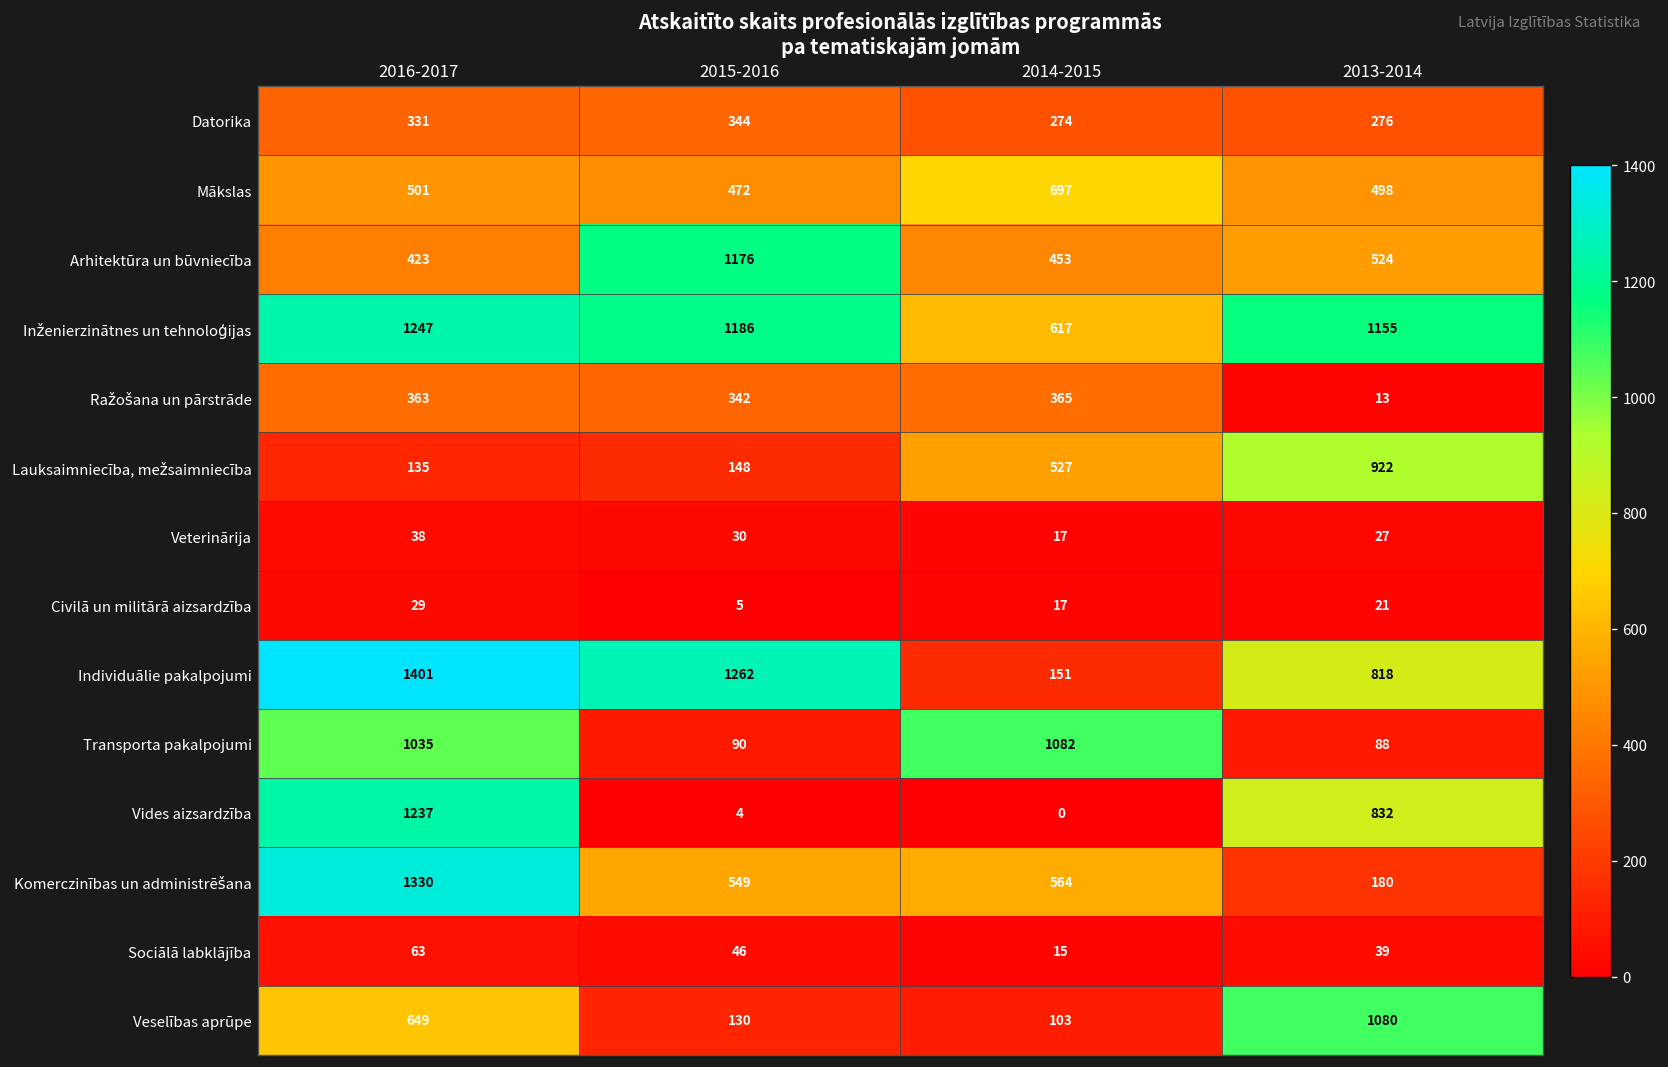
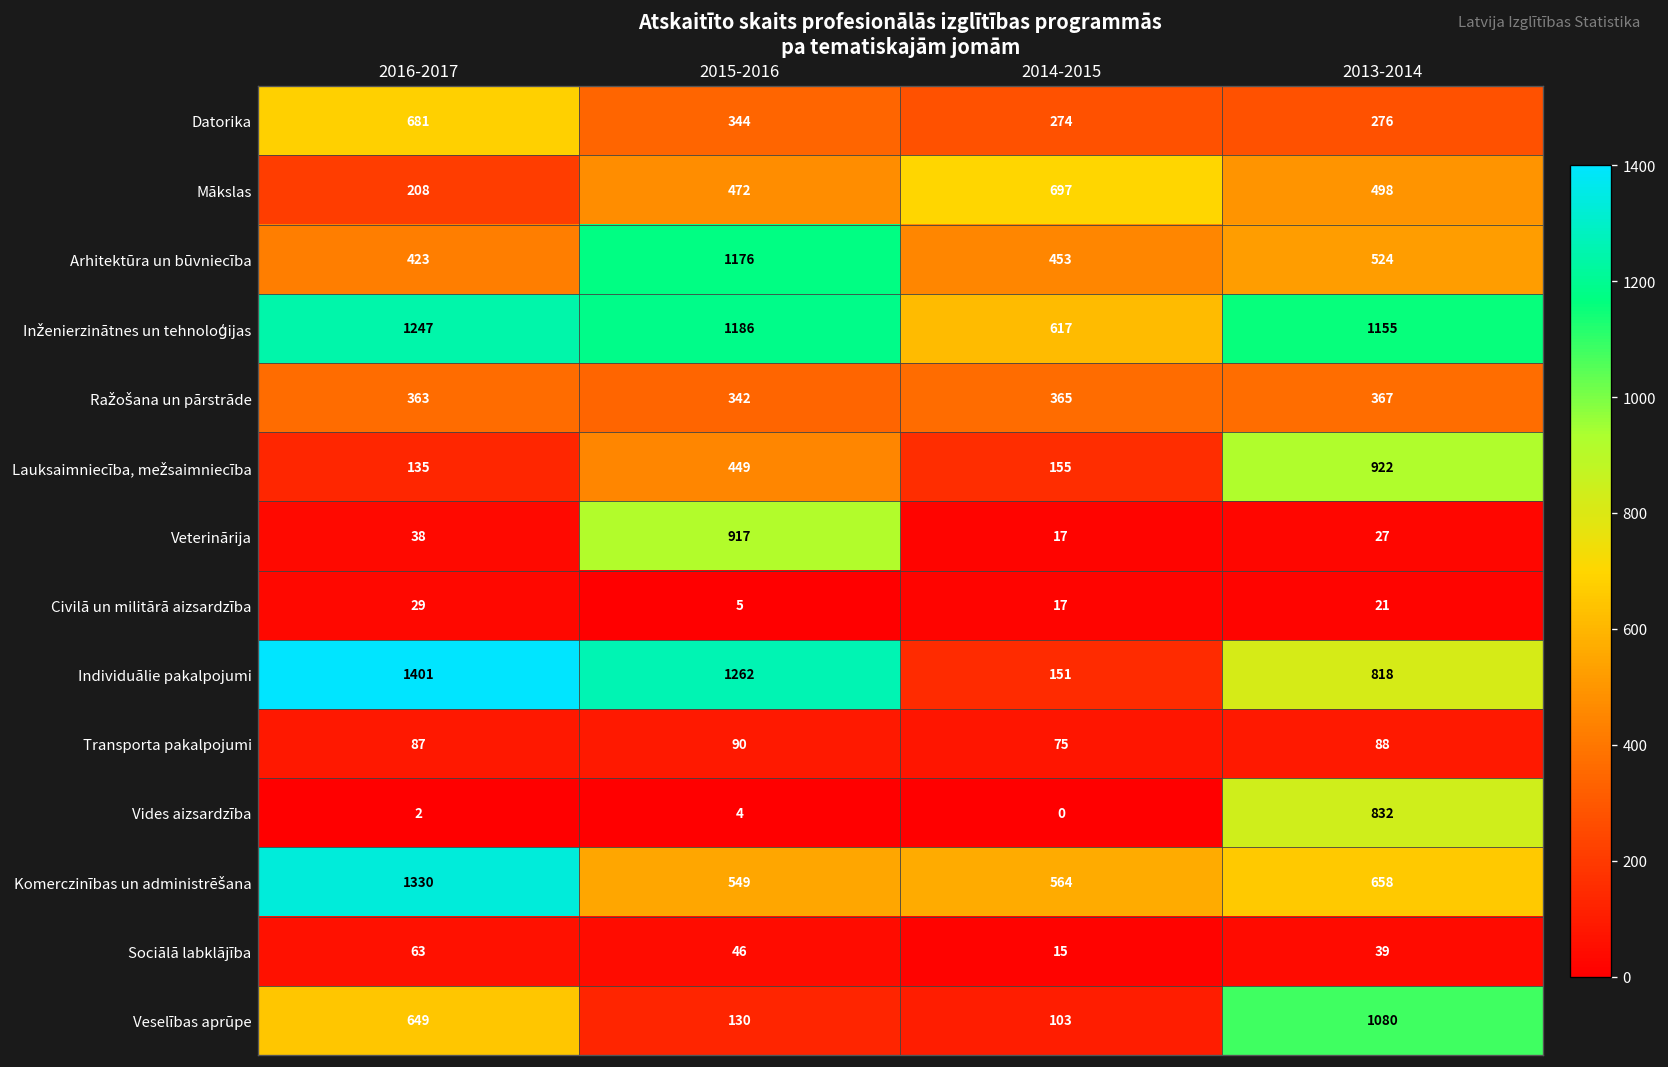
Datorika, 2016-2017: 331 -> 681
Mākslas, 2016-2017: 501 -> 208
Ražošana un pārstrāde, 2013-2014: 13 -> 367
Lauksaimniecība, mežsaimniecība, 2015-2016: 148 -> 449
Lauksaimniecība, mežsaimniecība, 2014-2015: 527 -> 155
Veterinārija, 2015-2016: 30 -> 917
Transporta pakalpojumi, 2016-2017: 1035 -> 87
Transporta pakalpojumi, 2014-2015: 1082 -> 75
Vides aizsardzība, 2016-2017: 1237 -> 2
Komerczinības un administrēšana, 2013-2014: 180 -> 658
